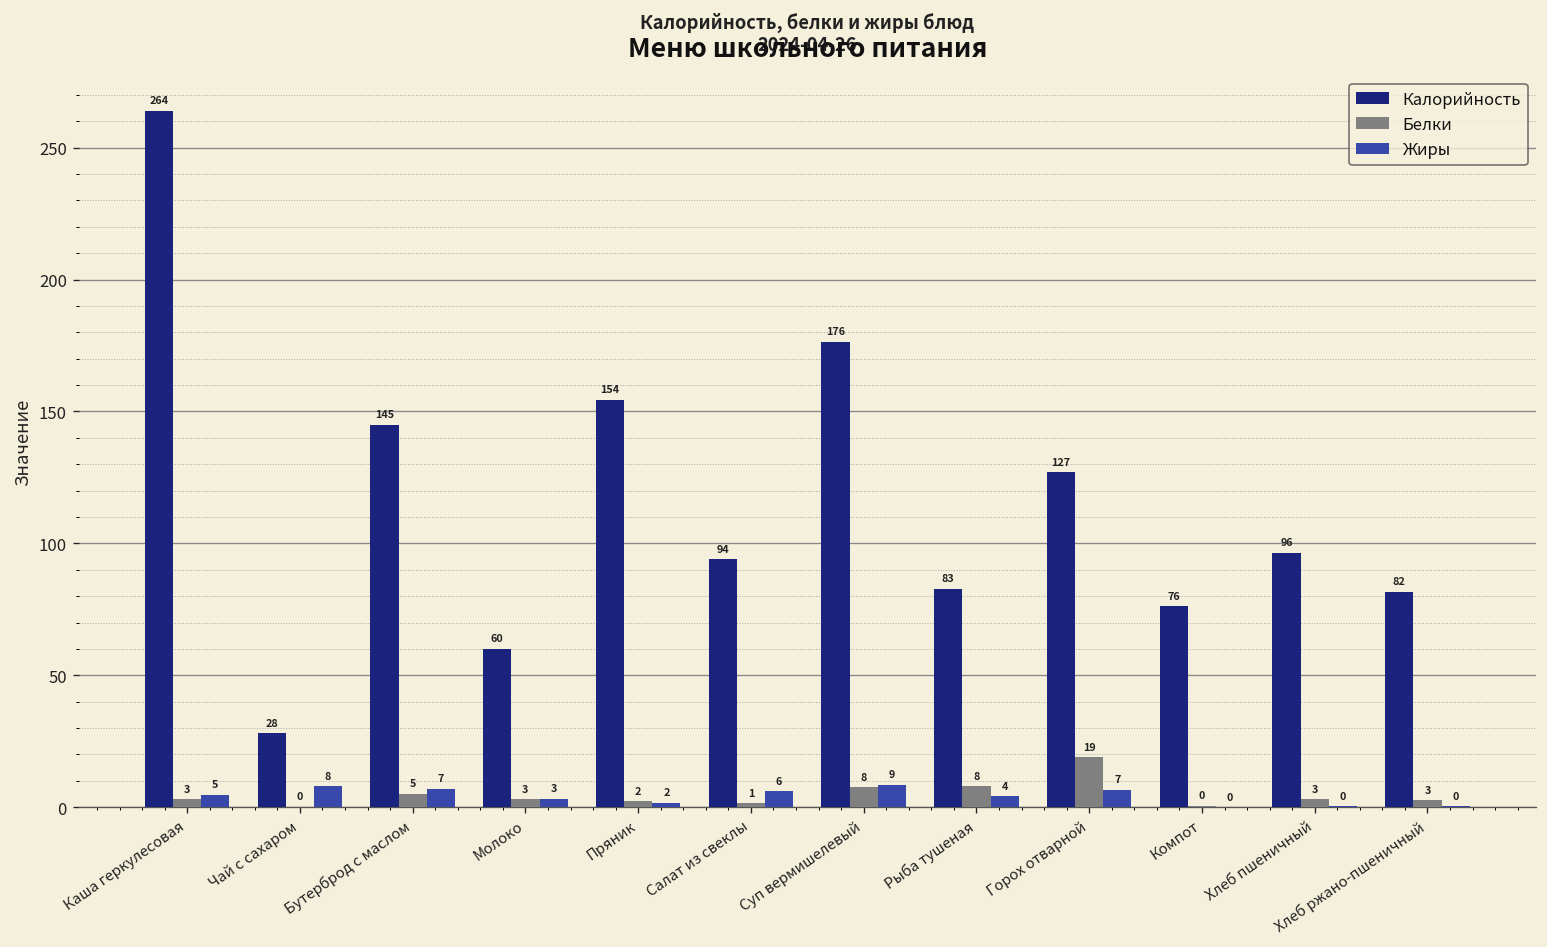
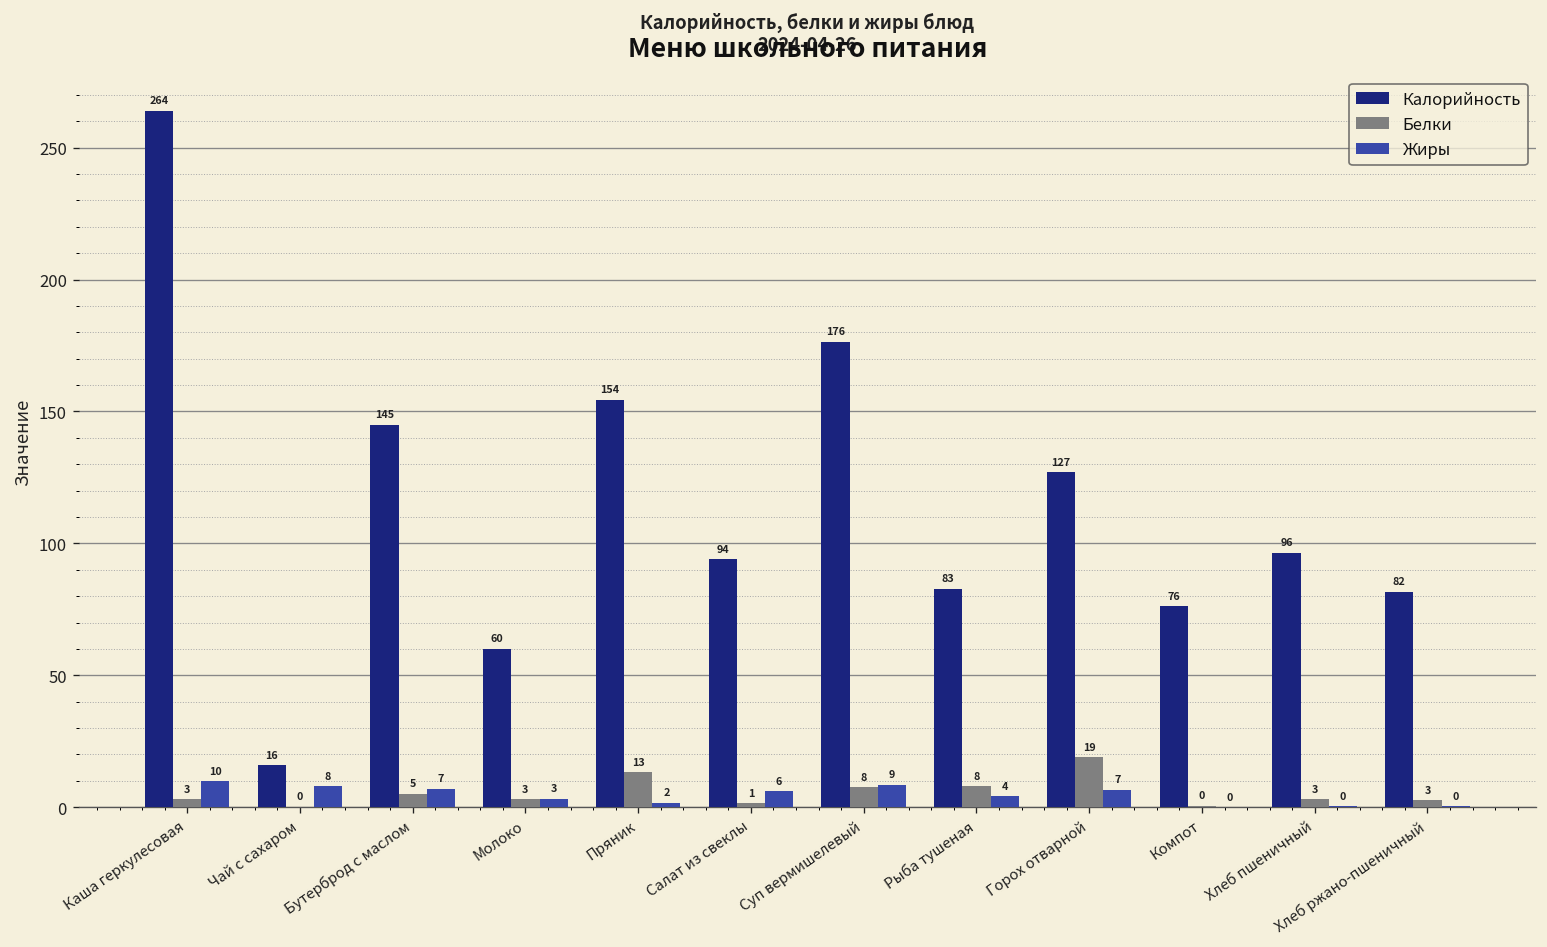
Жиры, Каша геркулесовая: 5 -> 10
Калорийность, Чай с сахаром: 28 -> 16
Белки, Пряник: 2 -> 13
